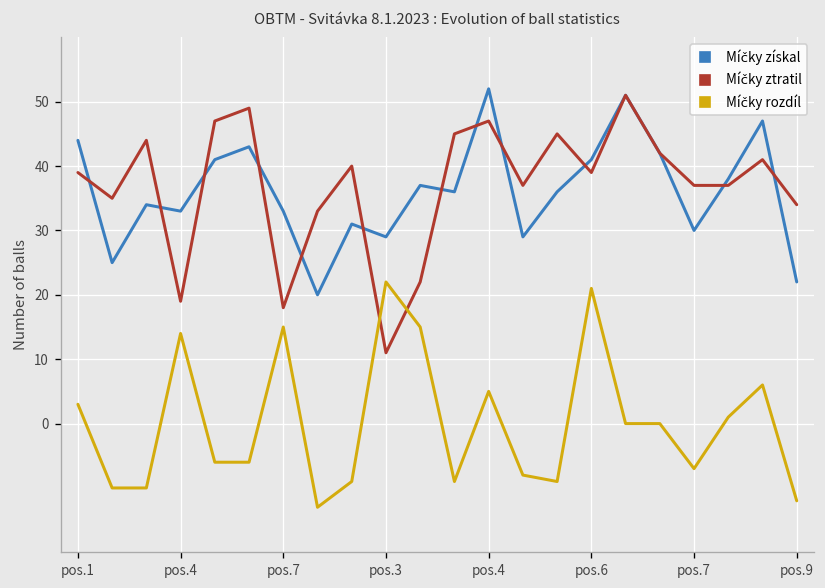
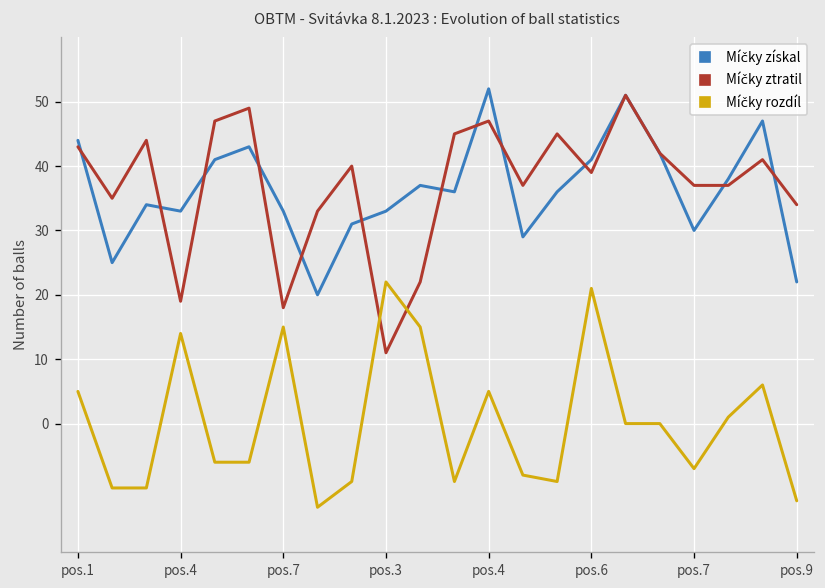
Míčky ztratil, pos.1: 39 -> 43
Míčky rozdíl, pos.1: 3 -> 5
Míčky získal, pos.3: 29 -> 33
